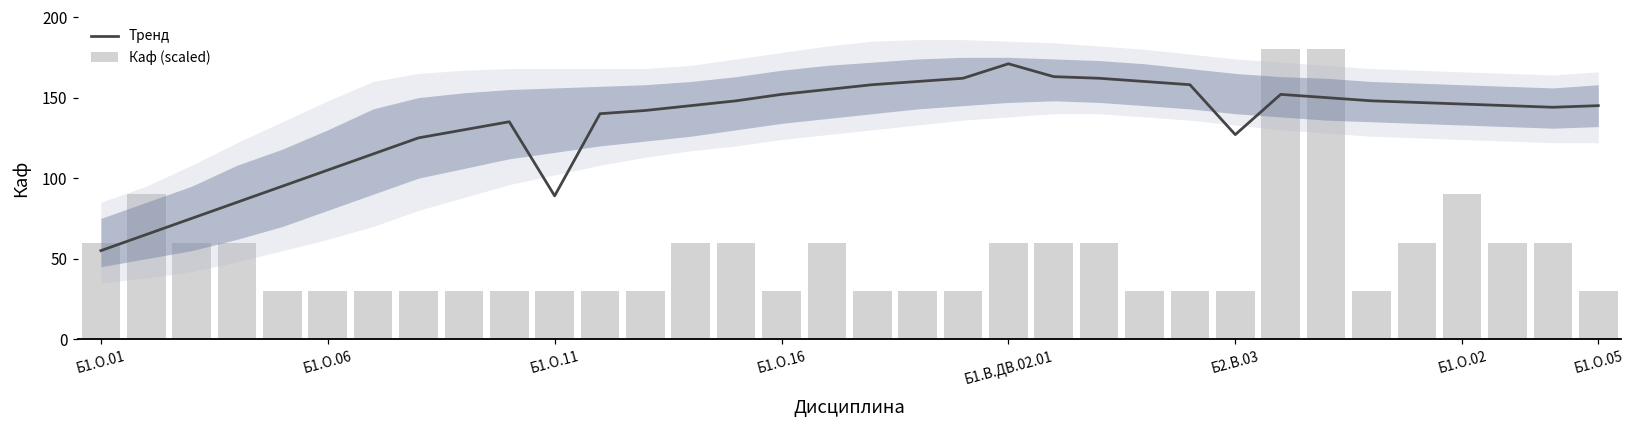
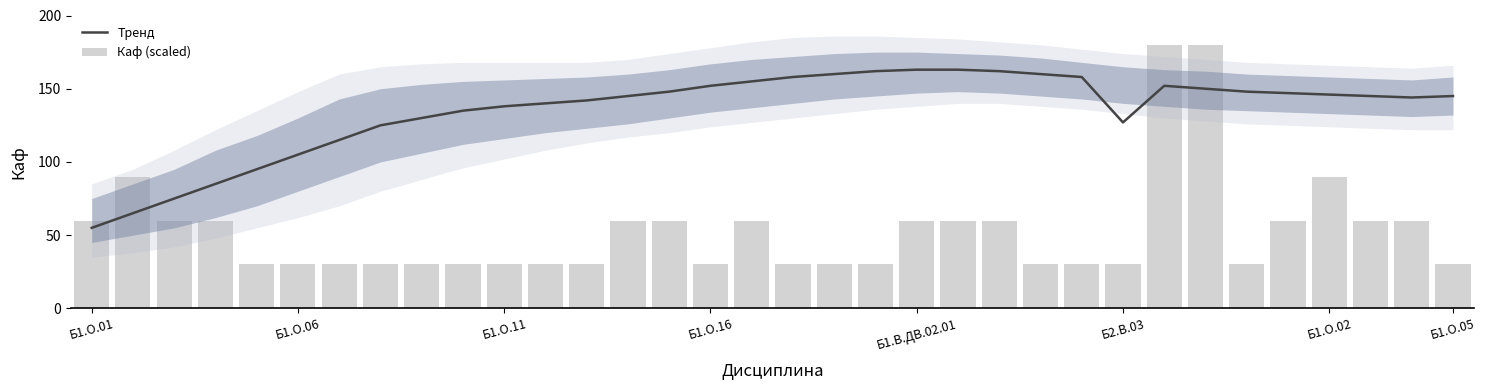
Тренд, Б1.О.11: 89 -> 138
Тренд, Б1.В.ДВ.02.01: 171 -> 163
